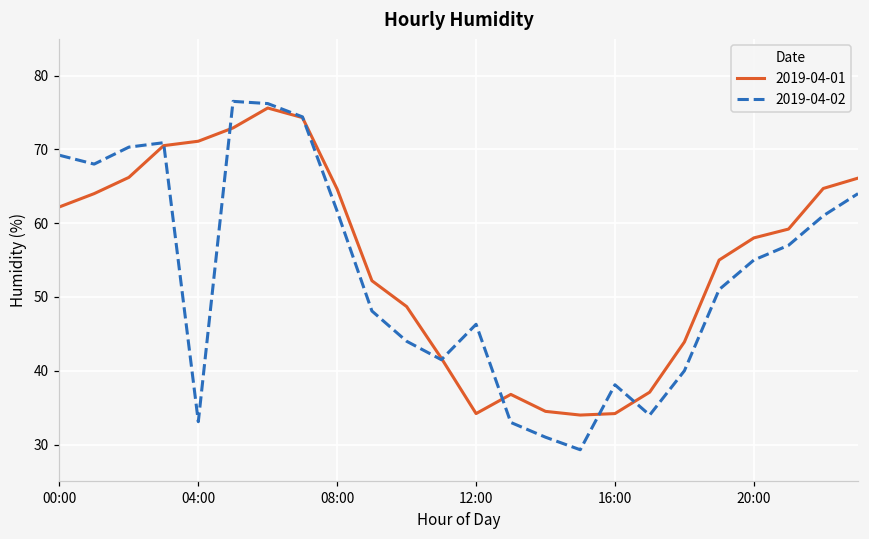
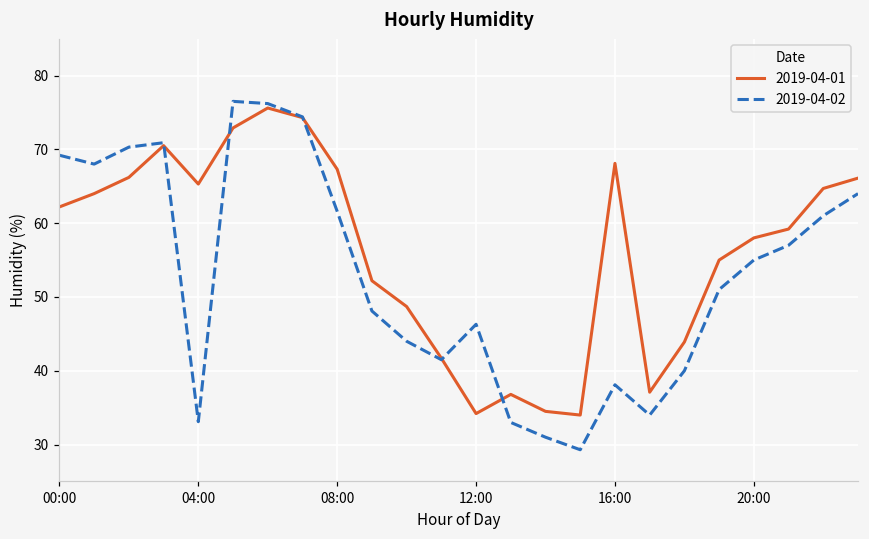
2019-04-01, 04:00: 71 -> 65
2019-04-01, 08:00: 65 -> 67
2019-04-01, 16:00: 34 -> 68
